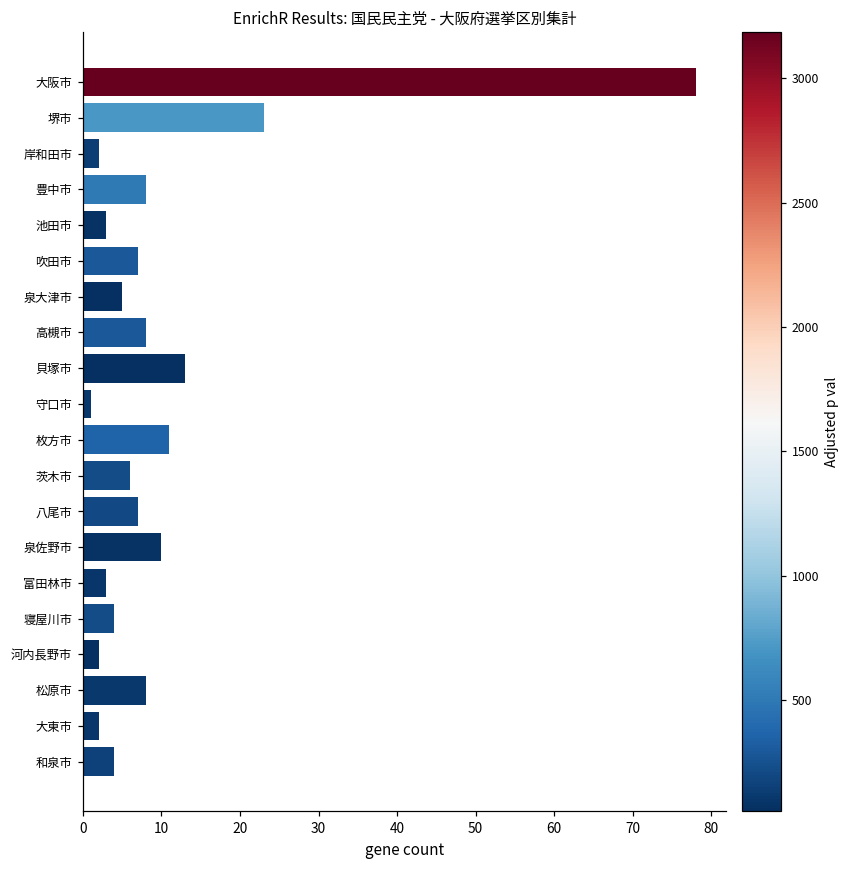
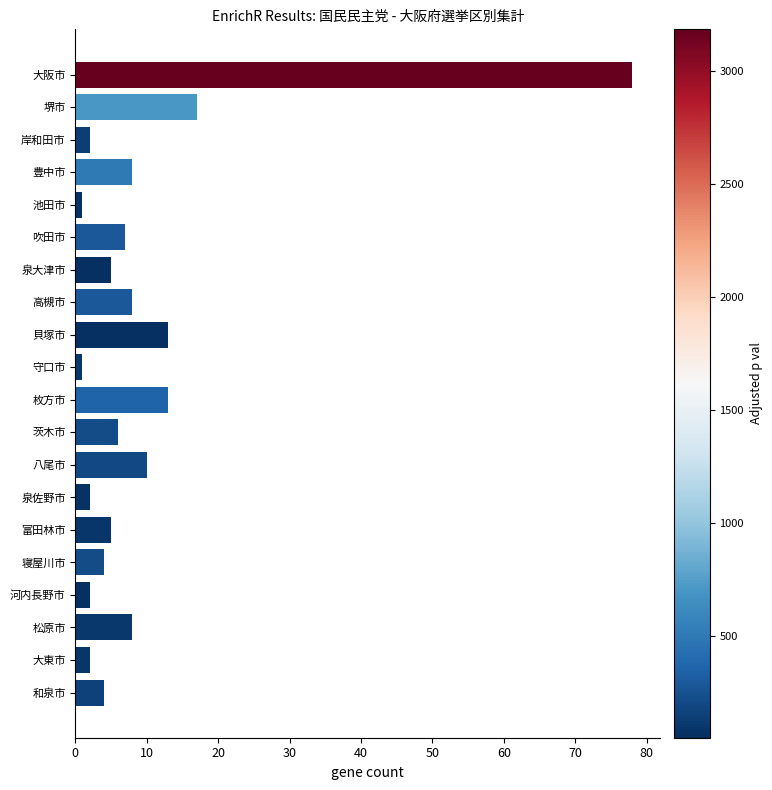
堺市: 23 -> 17
池田市: 3 -> 1
枚方市: 11 -> 13
八尾市: 7 -> 10
泉佐野市: 10 -> 2
富田林市: 3 -> 5
